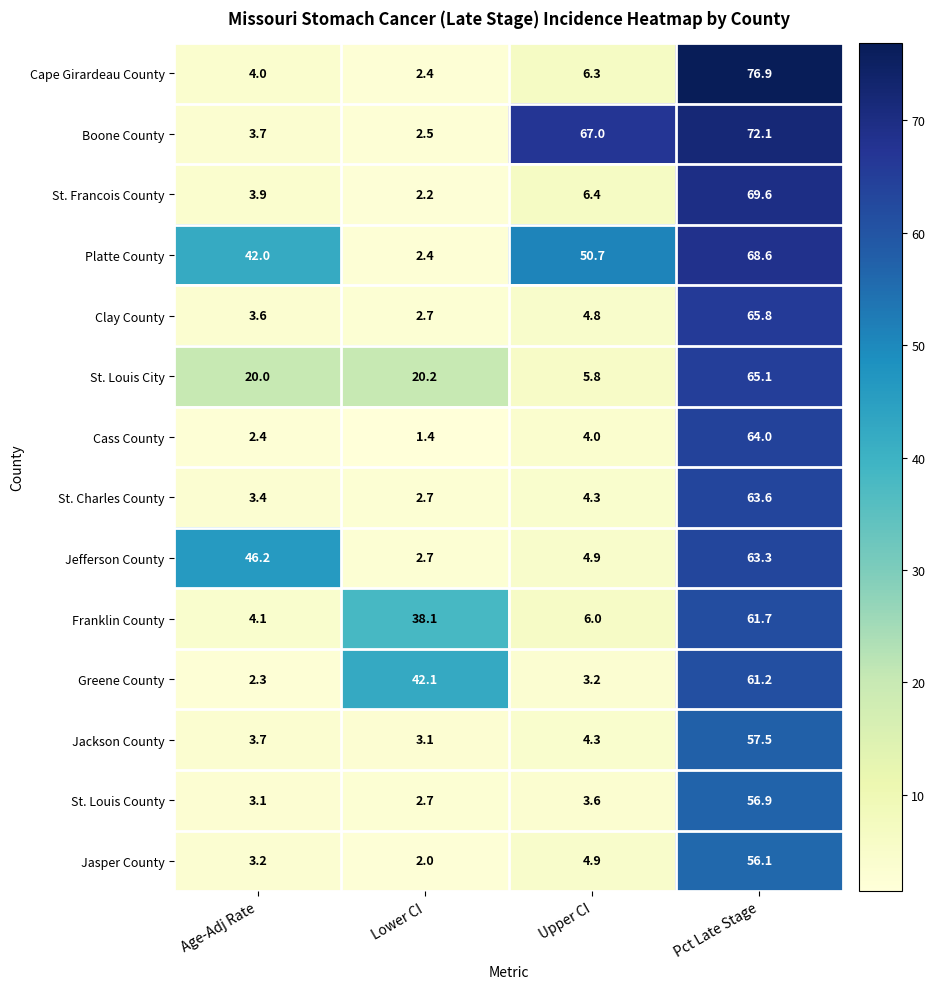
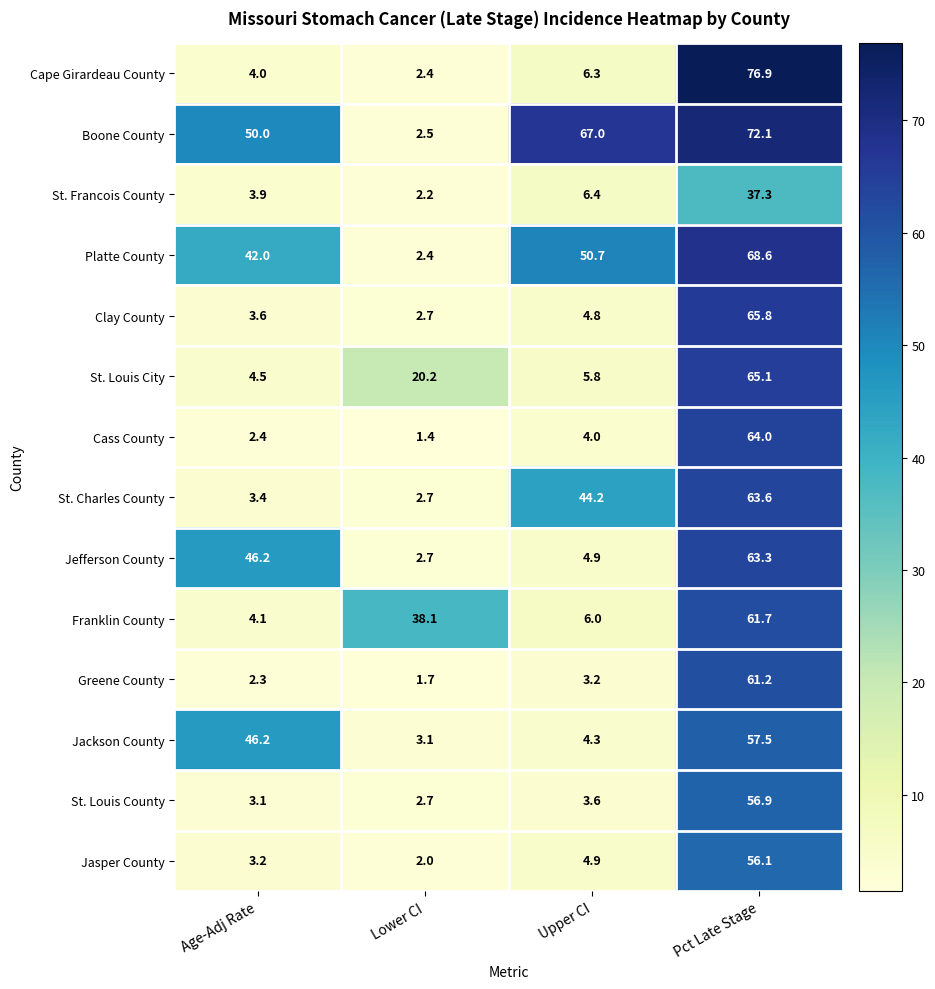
Boone County, Age-Adj Rate: 3.7 -> 50.0
St. Francois County, Pct Late Stage: 69.6 -> 37.3
St. Louis City, Age-Adj Rate: 20.0 -> 4.5
St. Charles County, Upper CI: 4.3 -> 44.2
Greene County, Lower CI: 42.1 -> 1.7
Jackson County, Age-Adj Rate: 3.7 -> 46.2
